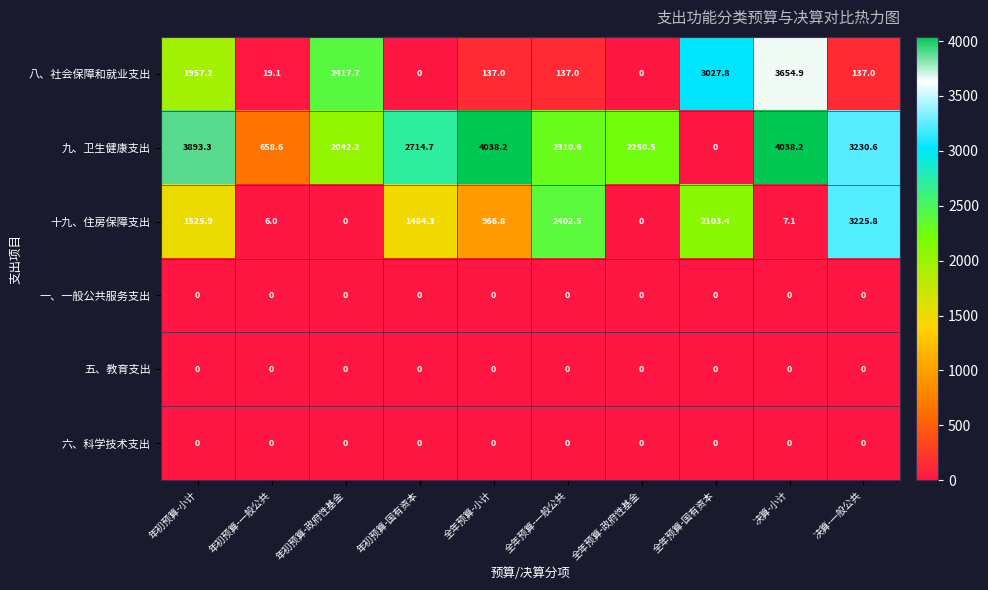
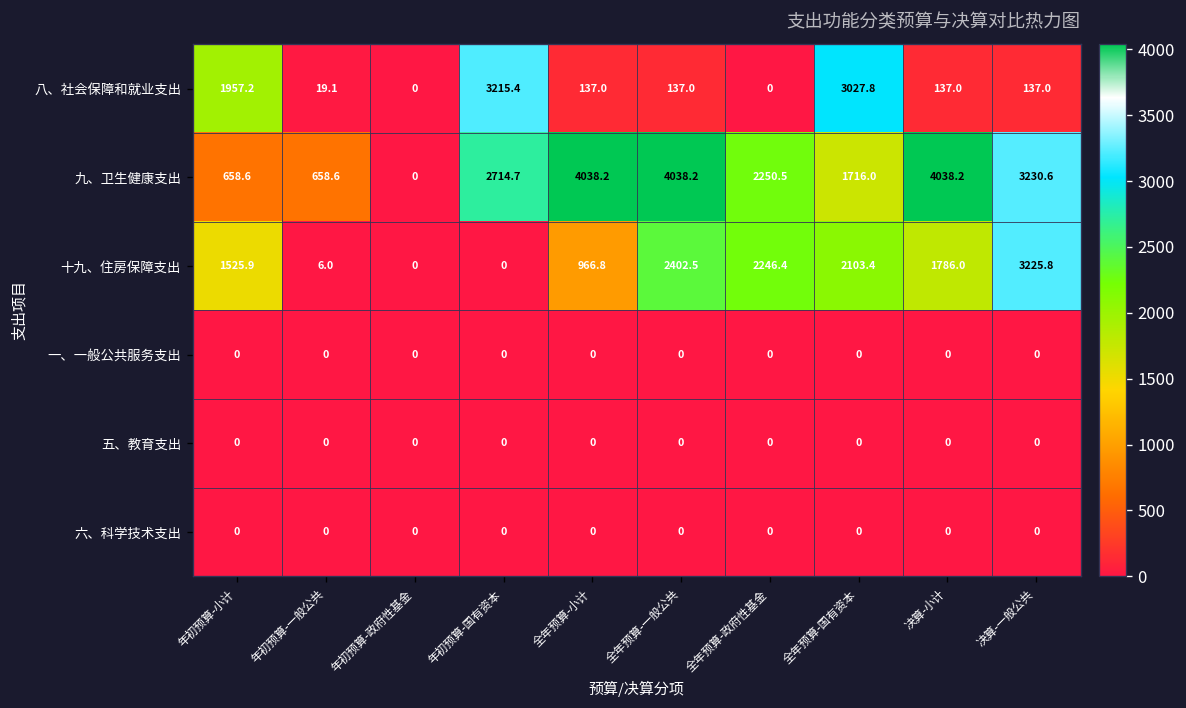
八、社会保障和就业支出, 年初预算-政府性基金: 2417.7 -> 0
八、社会保障和就业支出, 年初预算-国有资本: 0 -> 3215.4
八、社会保障和就业支出, 决算-小计: 3654.9 -> 137.0
九、卫生健康支出, 年初预算-小计: 3893.3 -> 658.6
九、卫生健康支出, 年初预算-政府性基金: 2042.2 -> 0
九、卫生健康支出, 全年预算-一般公共: 2310.6 -> 4038.2
九、卫生健康支出, 全年预算-国有资本: 0 -> 1716.0
十九、住房保障支出, 年初预算-国有资本: 1484.3 -> 0
十九、住房保障支出, 全年预算-政府性基金: 0 -> 2246.4
十九、住房保障支出, 决算-小计: 7.1 -> 1786.0
